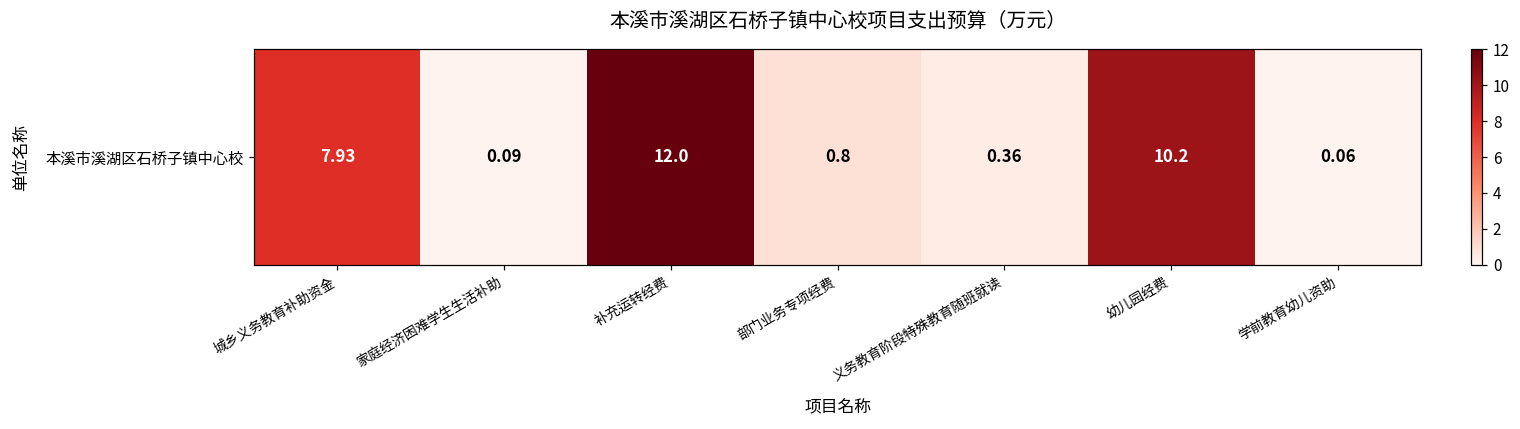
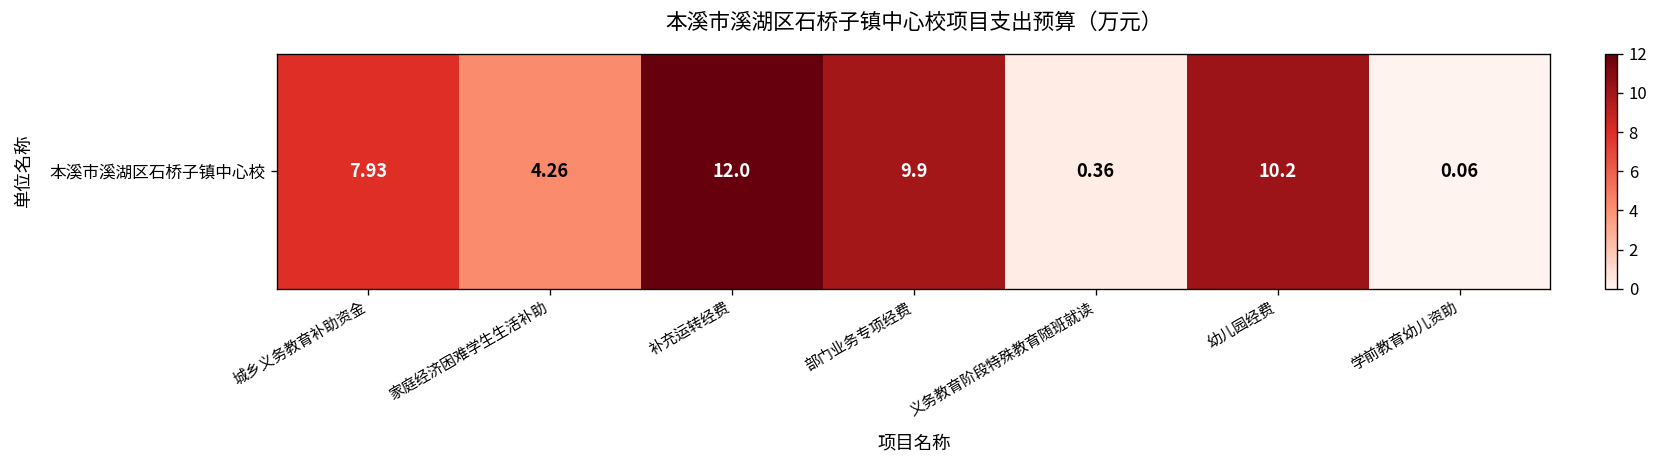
本溪市溪湖区石桥子镇中心校, 家庭经济困难学生生活补助: 0.09 -> 4.26
本溪市溪湖区石桥子镇中心校, 部门业务专项经费: 0.8 -> 9.9
